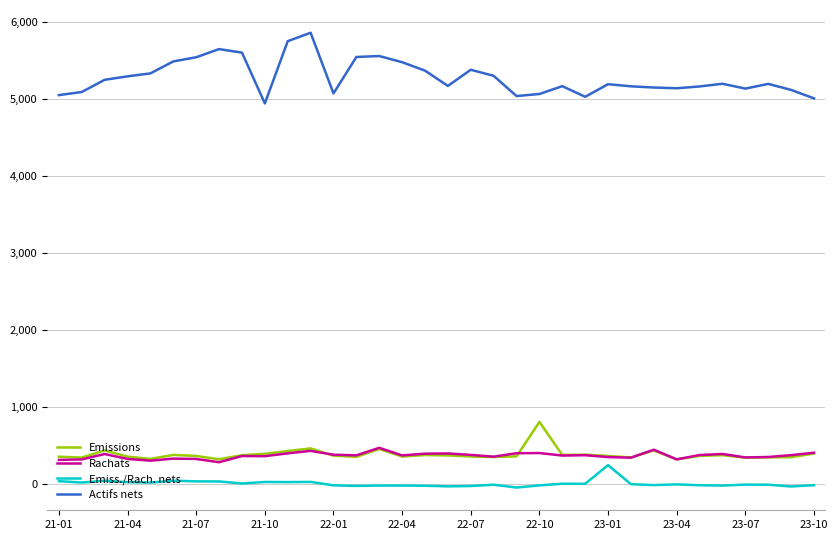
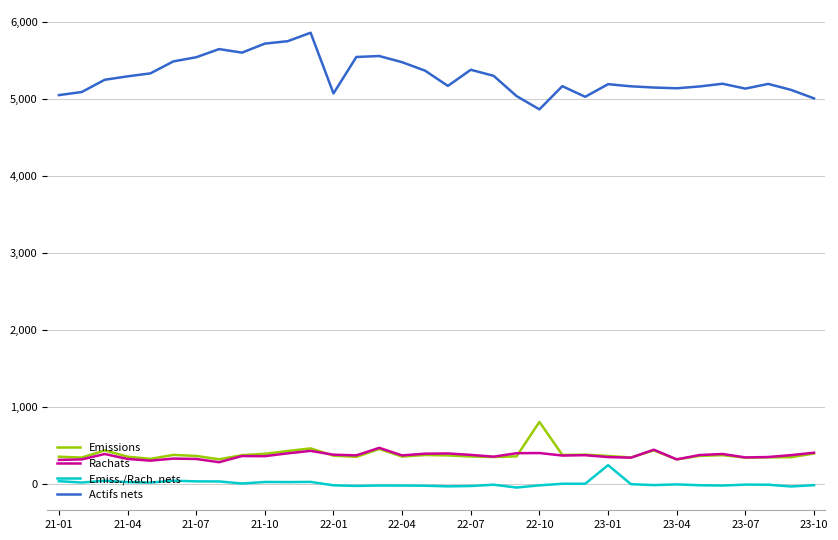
Actifs nets, 21-10: 4,900 -> 5,700
Actifs nets, 22-10: 5,100 -> 4,900
